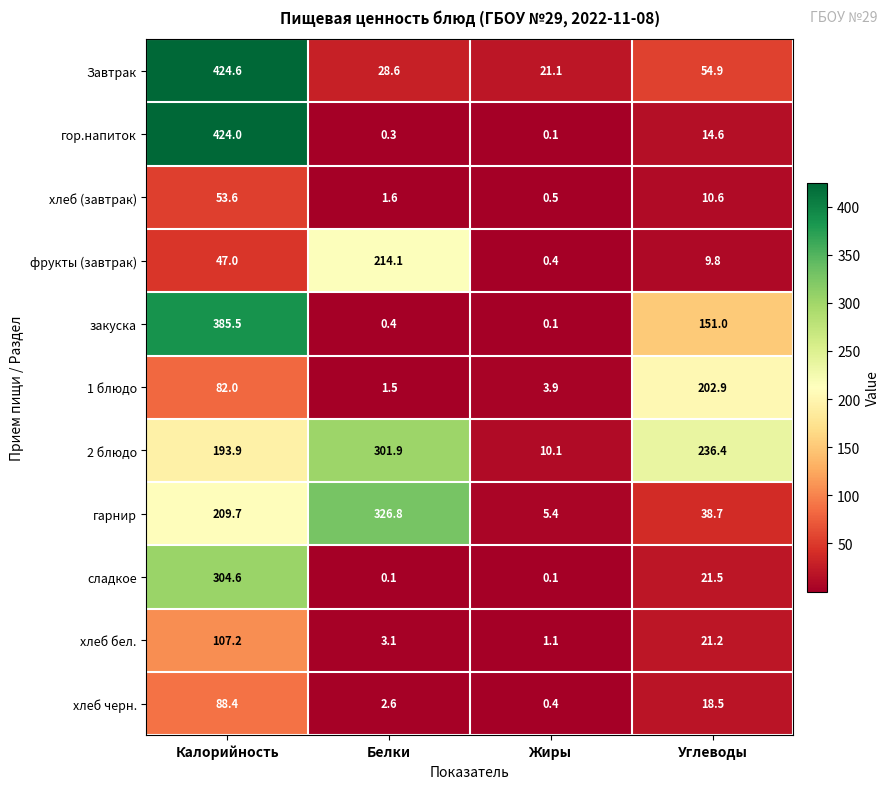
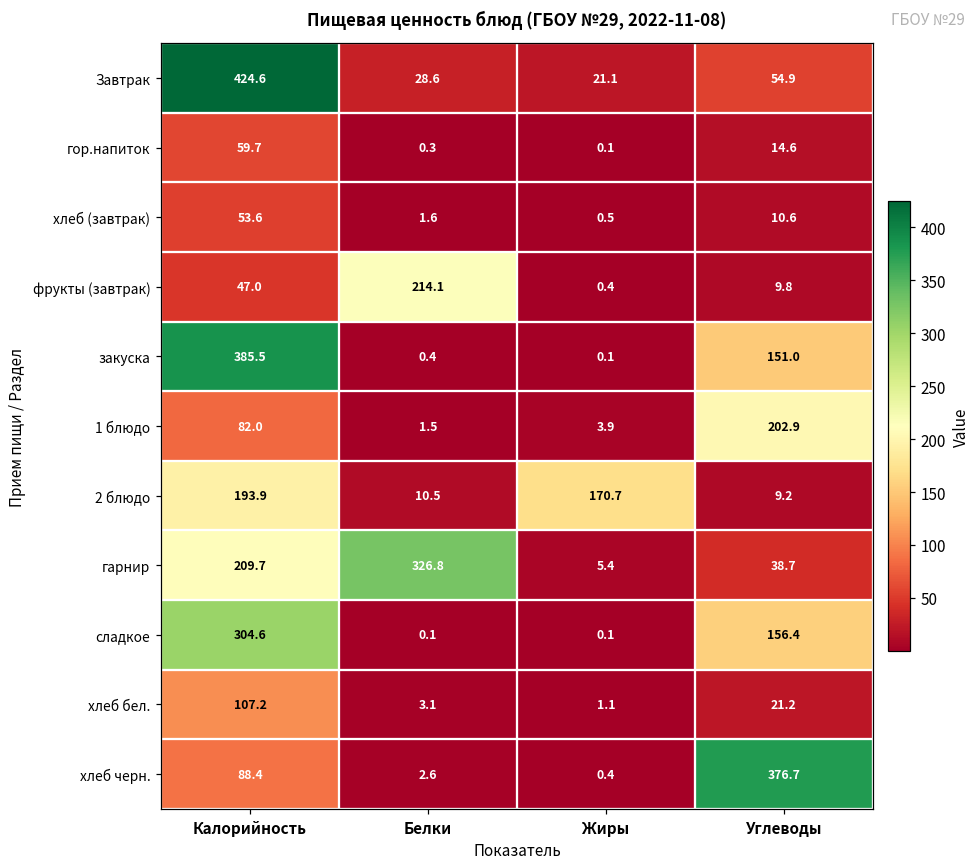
гор.напиток, Калорийность: 424.0 -> 59.7
2 блюдо, Белки: 301.9 -> 10.5
2 блюдо, Жиры: 10.1 -> 170.7
2 блюдо, Углеводы: 236.4 -> 9.2
сладкое, Углеводы: 21.5 -> 156.4
хлеб черн., Углеводы: 18.5 -> 376.7
